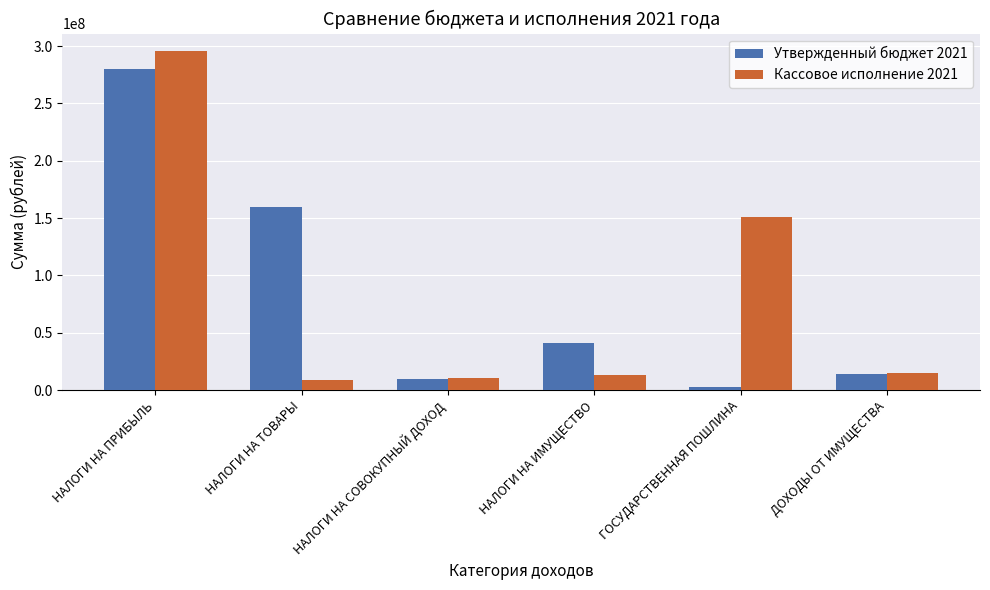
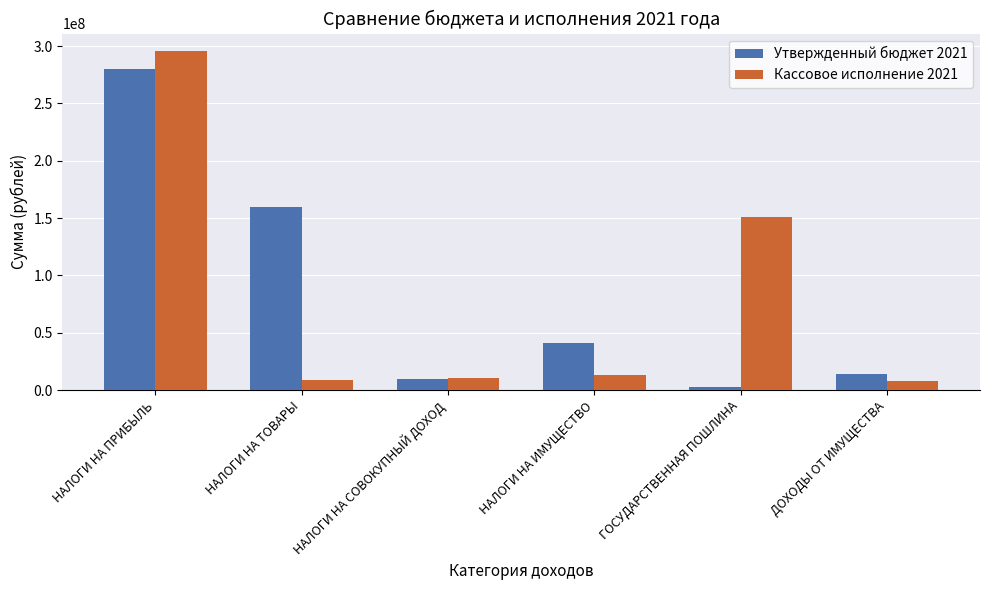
Кассовое исполнение 2021, ДОХОДЫ ОТ ИМУЩЕСТВА: 15000000 -> 8000000
